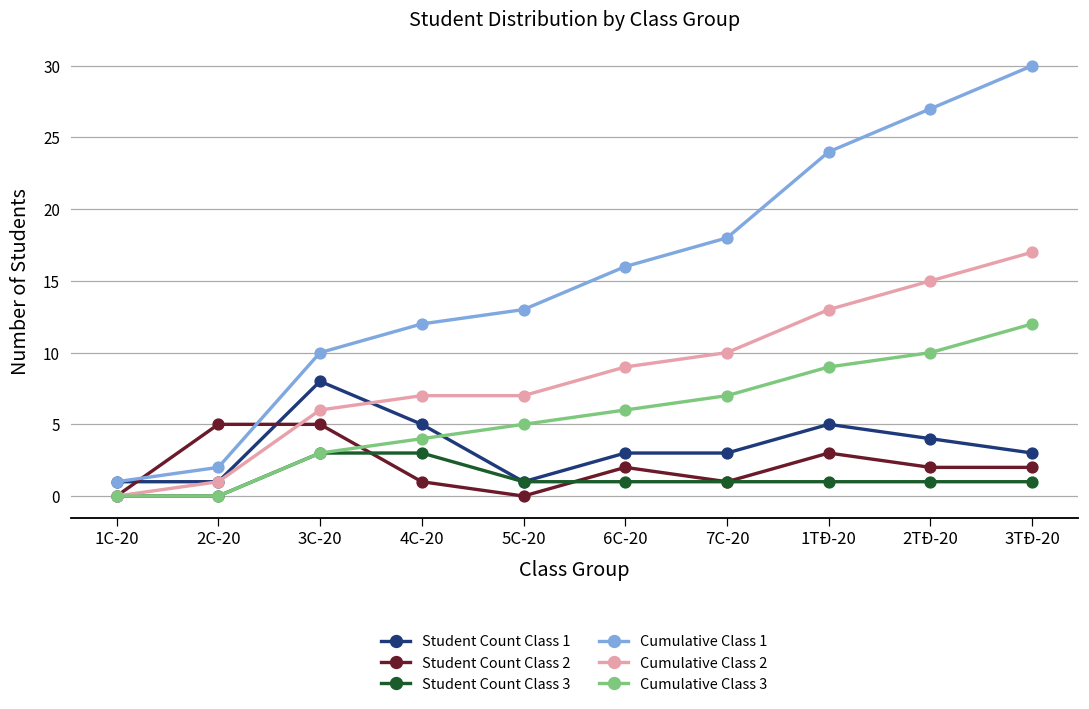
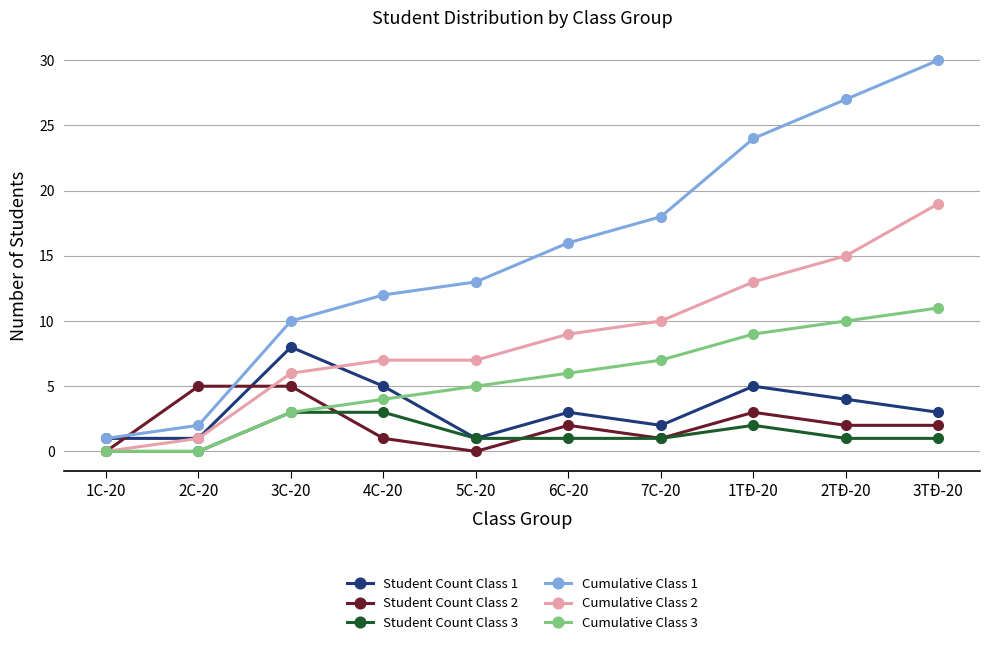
Student Count Class 1, 7C-20: 3 -> 2
Student Count Class 3, 1TĐ-20: 1 -> 2
Cumulative Class 2, 3TĐ-20: 17 -> 19
Cumulative Class 3, 3TĐ-20: 12 -> 11
